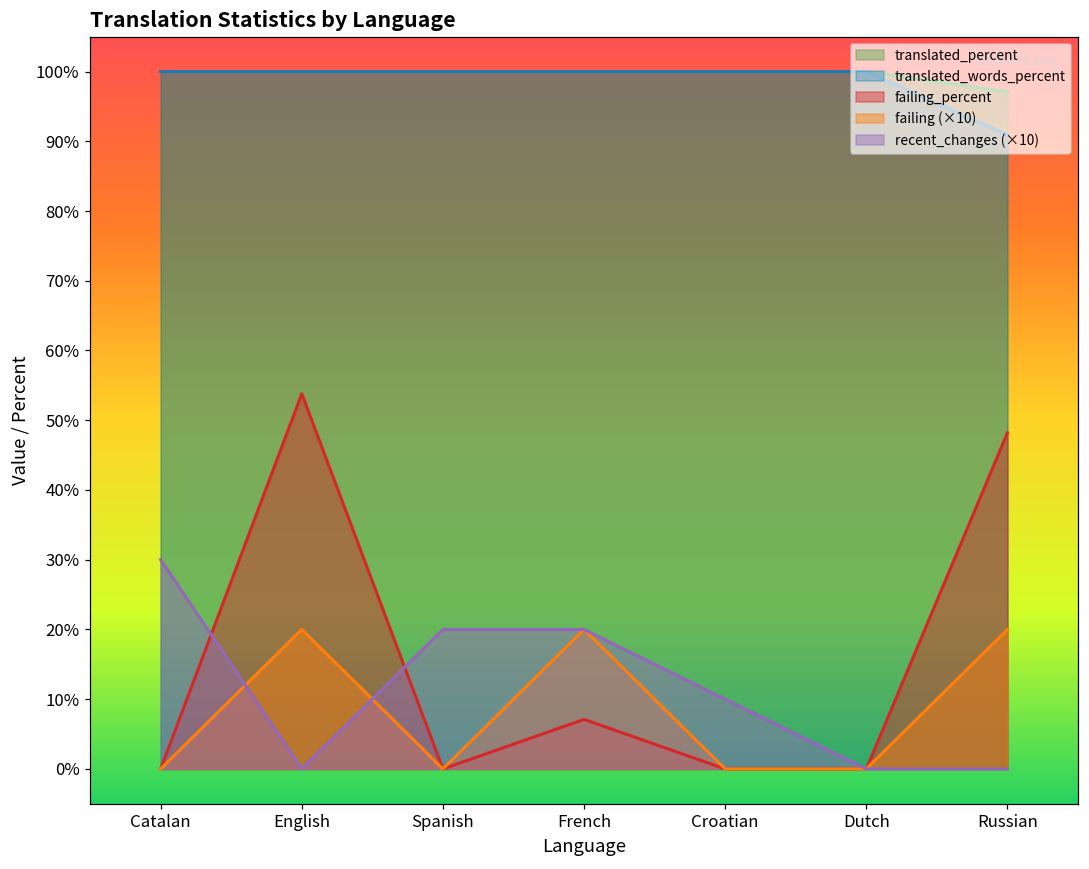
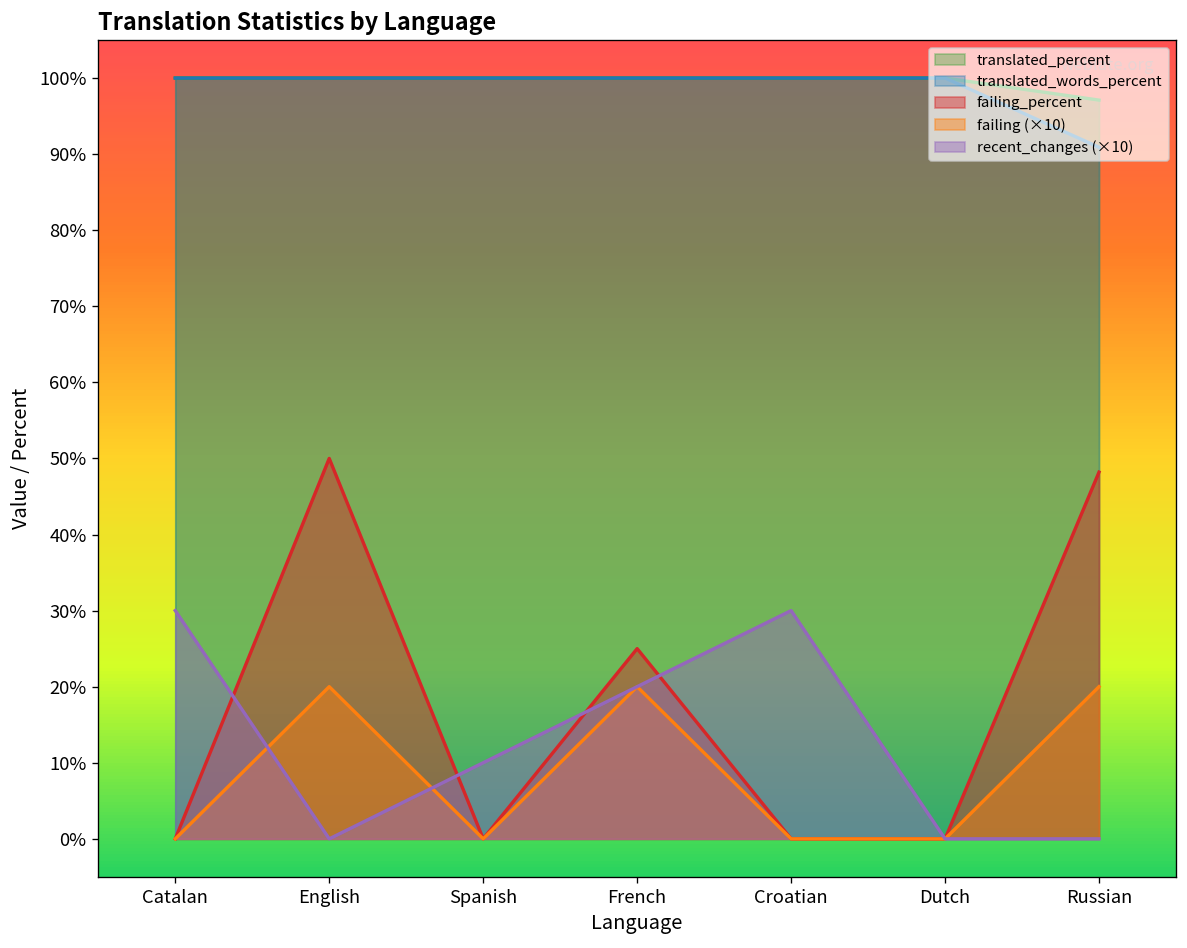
failing_percent, English: 54% -> 50%
recent_changes (×10), Spanish: 20% -> 10%
failing_percent, French: 7% -> 25%
recent_changes (×10), Croatian: 10% -> 30%
